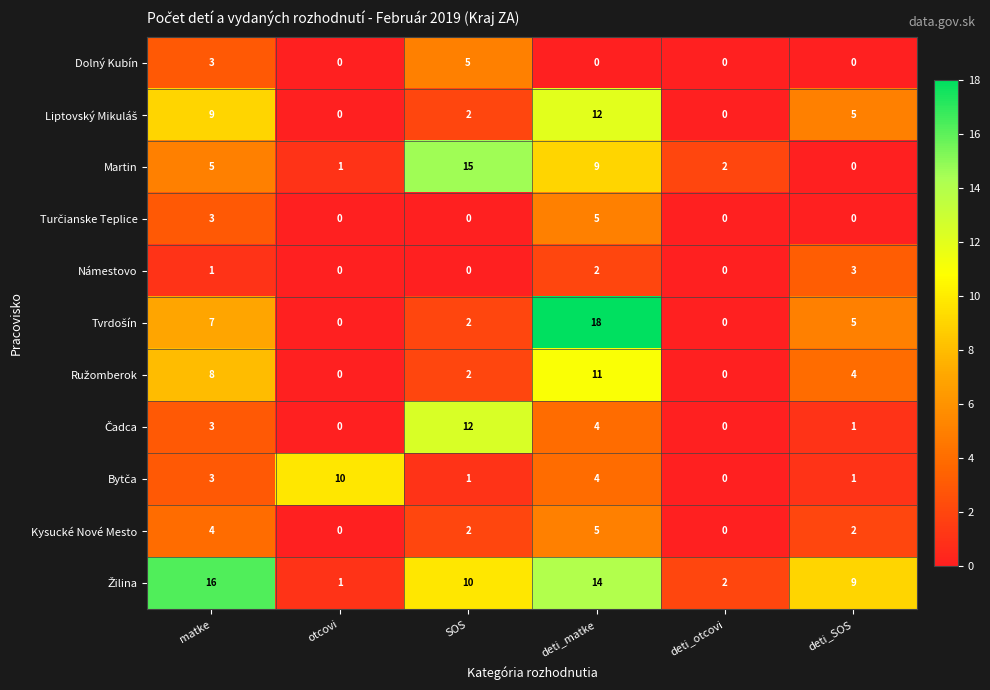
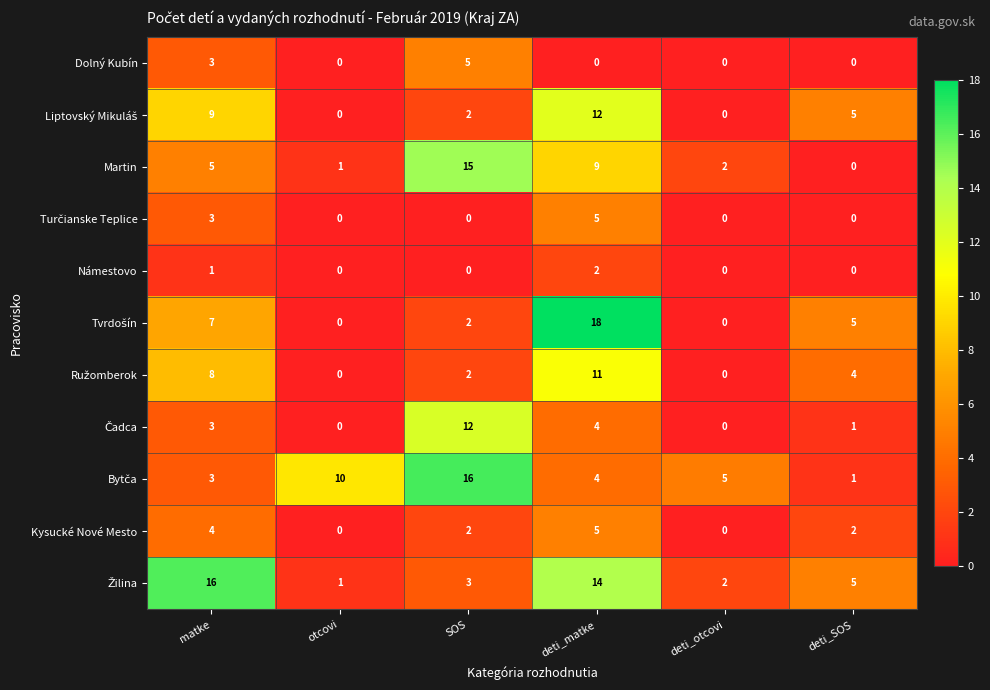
Námestovo, deti_SOS: 3 -> 0
Bytča, SOS: 1 -> 16
Bytča, deti_otcovi: 0 -> 5
Žilina, SOS: 10 -> 3
Žilina, deti_SOS: 9 -> 5
